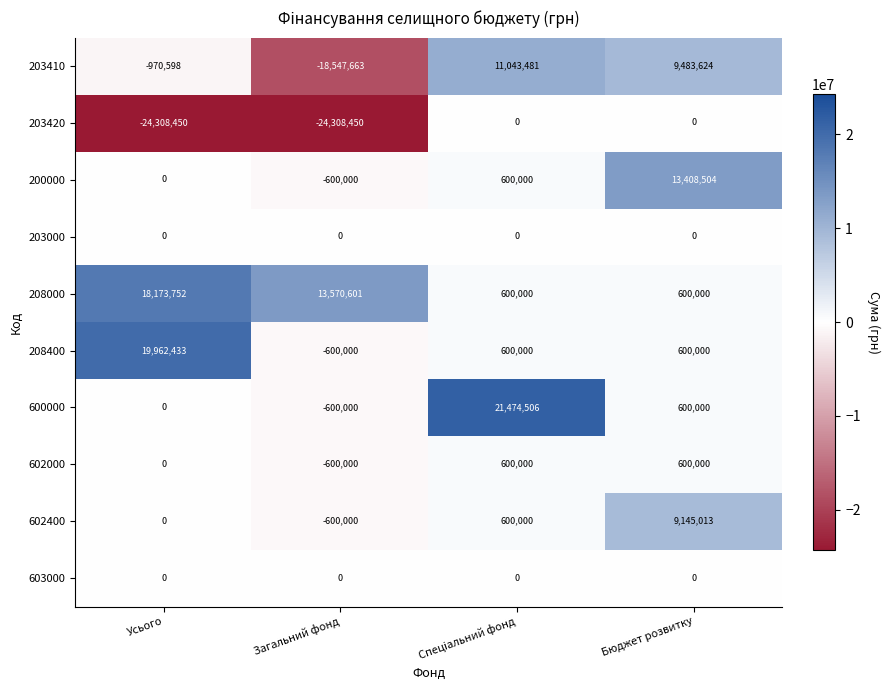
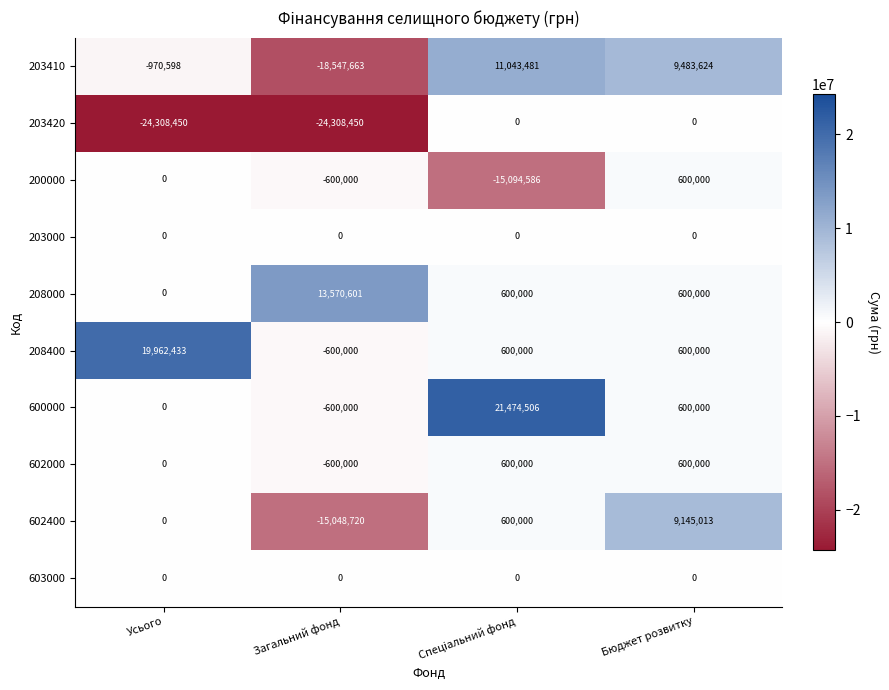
200000, Спеціальний фонд: 600,000 -> -15,094,586
200000, Бюджет розвитку: 13,408,504 -> 600,000
208000, Усього: 18,173,752 -> 0
602400, Загальний фонд: -600,000 -> -15,048,720
